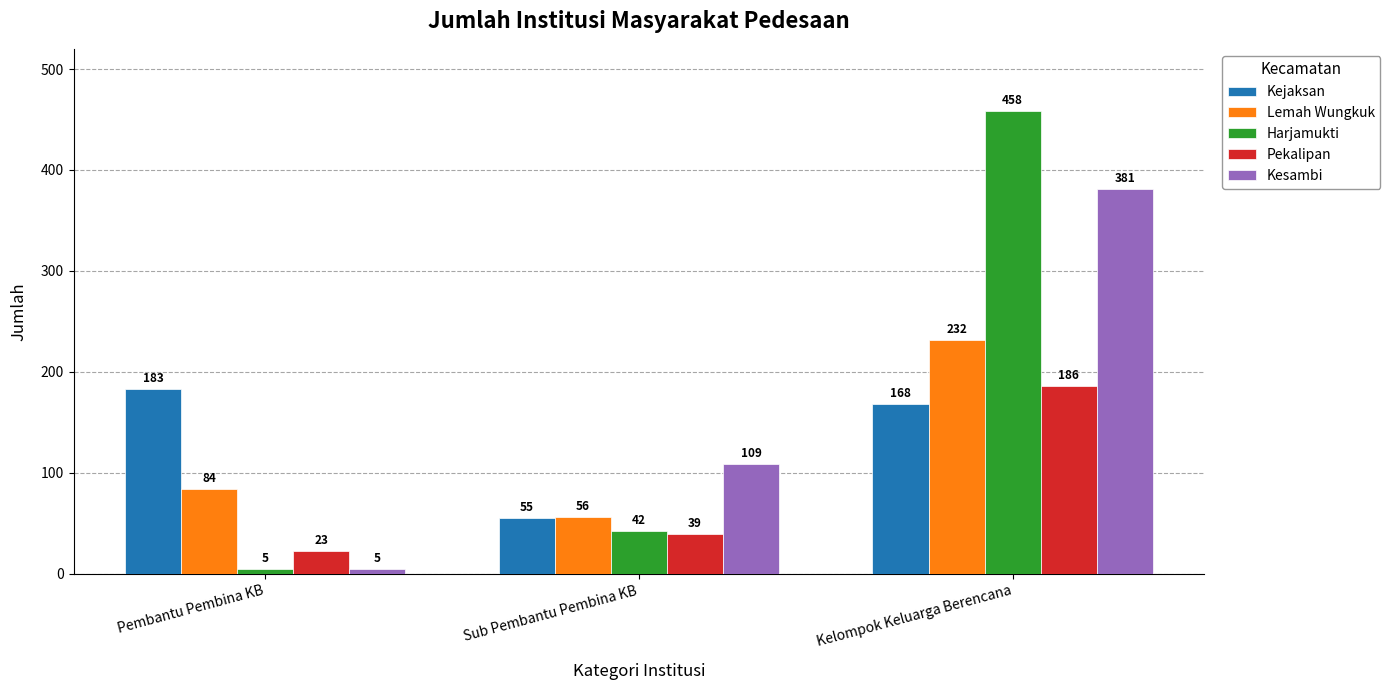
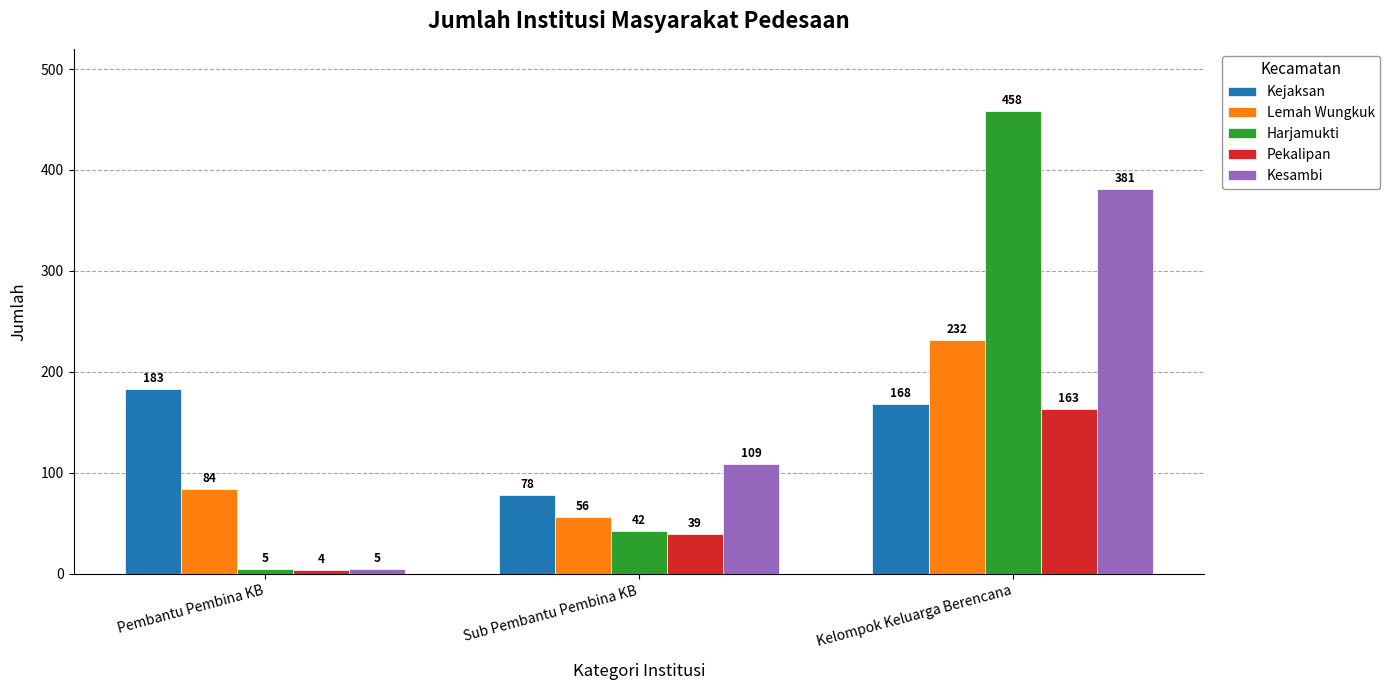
Pekalipan, Pembantu Pembina KB: 23 -> 4
Kejaksan, Sub Pembantu Pembina KB: 55 -> 78
Pekalipan, Kelompok Keluarga Berencana: 186 -> 163
